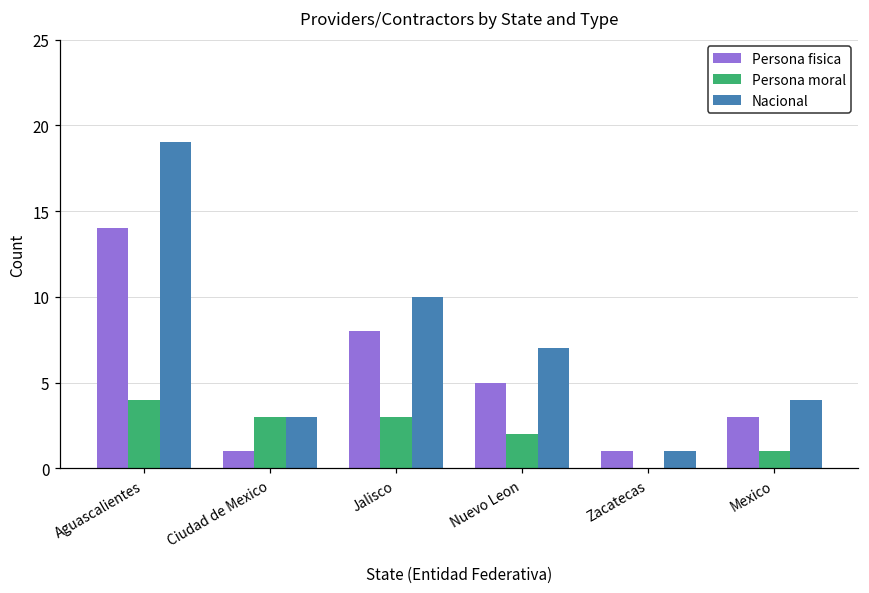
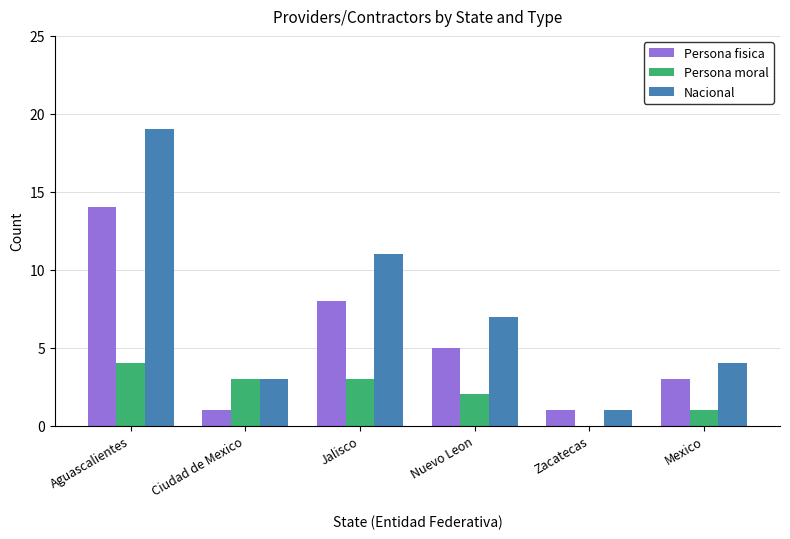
Nacional, Jalisco: 10 -> 11
